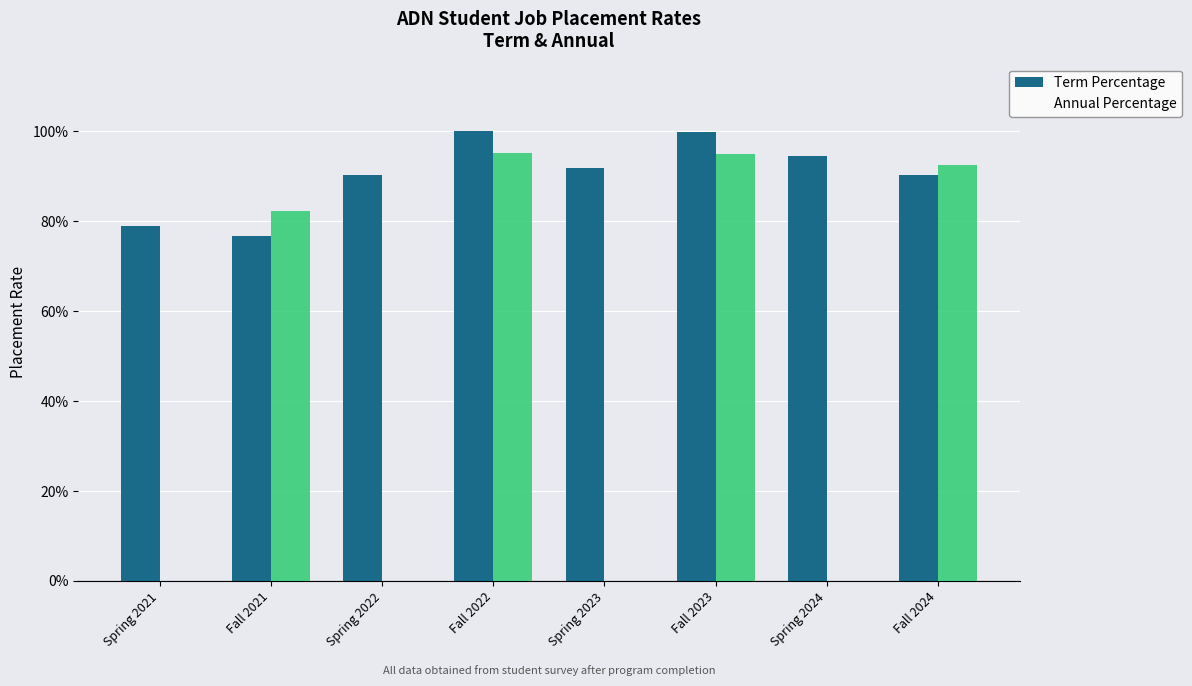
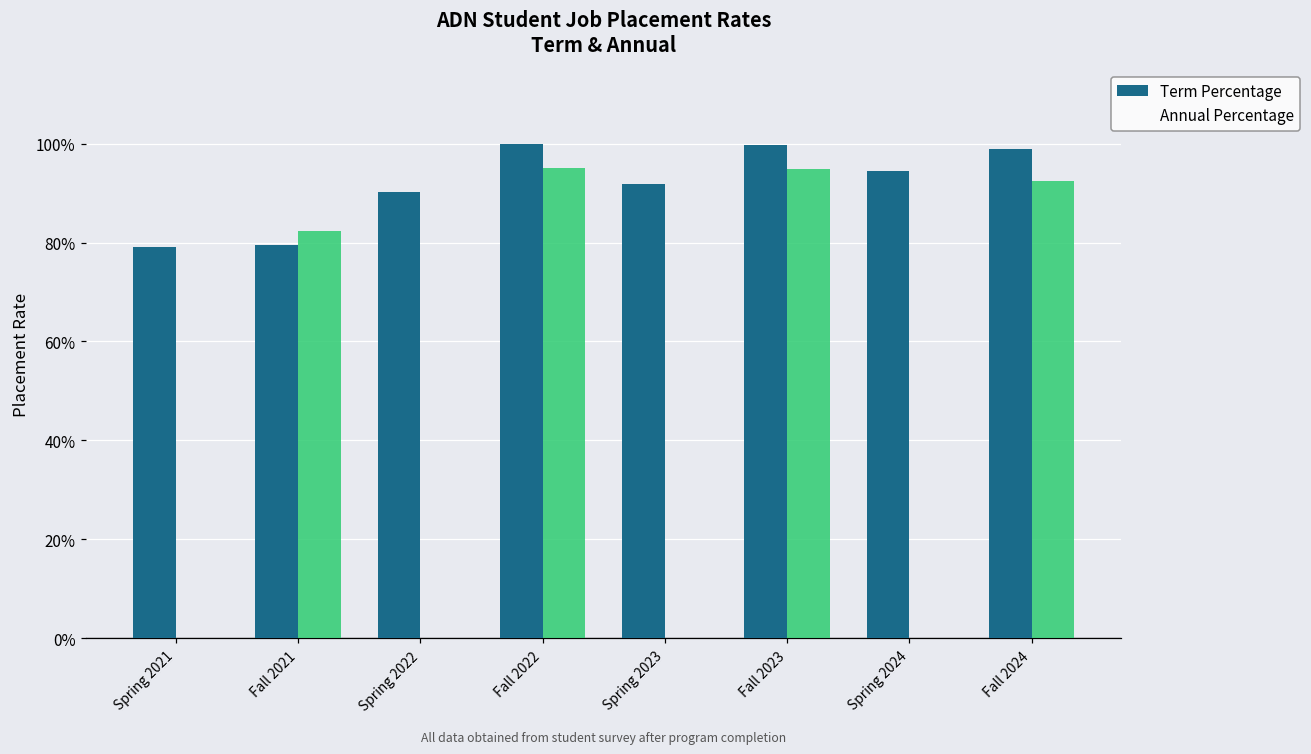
Term Percentage, Fall 2021: 77% -> 80%
Term Percentage, Fall 2024: 90% -> 99%
